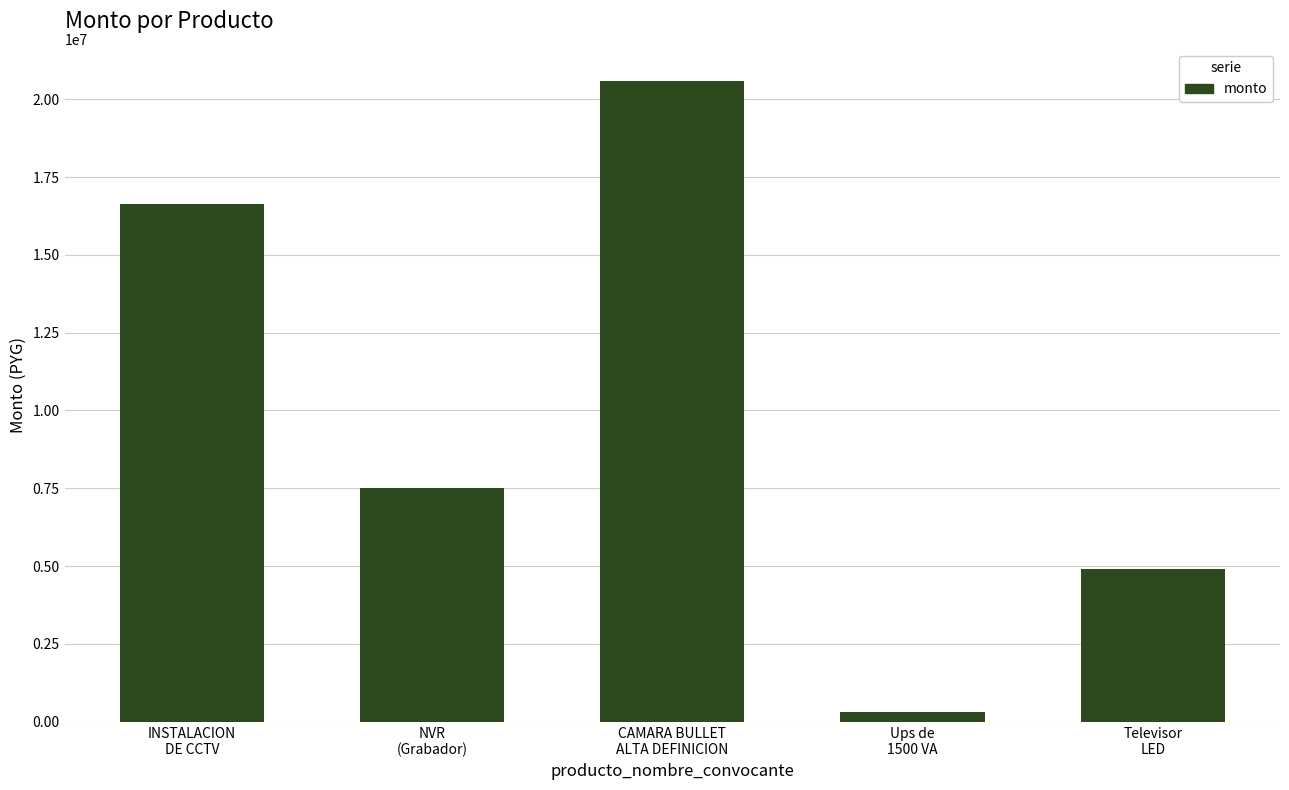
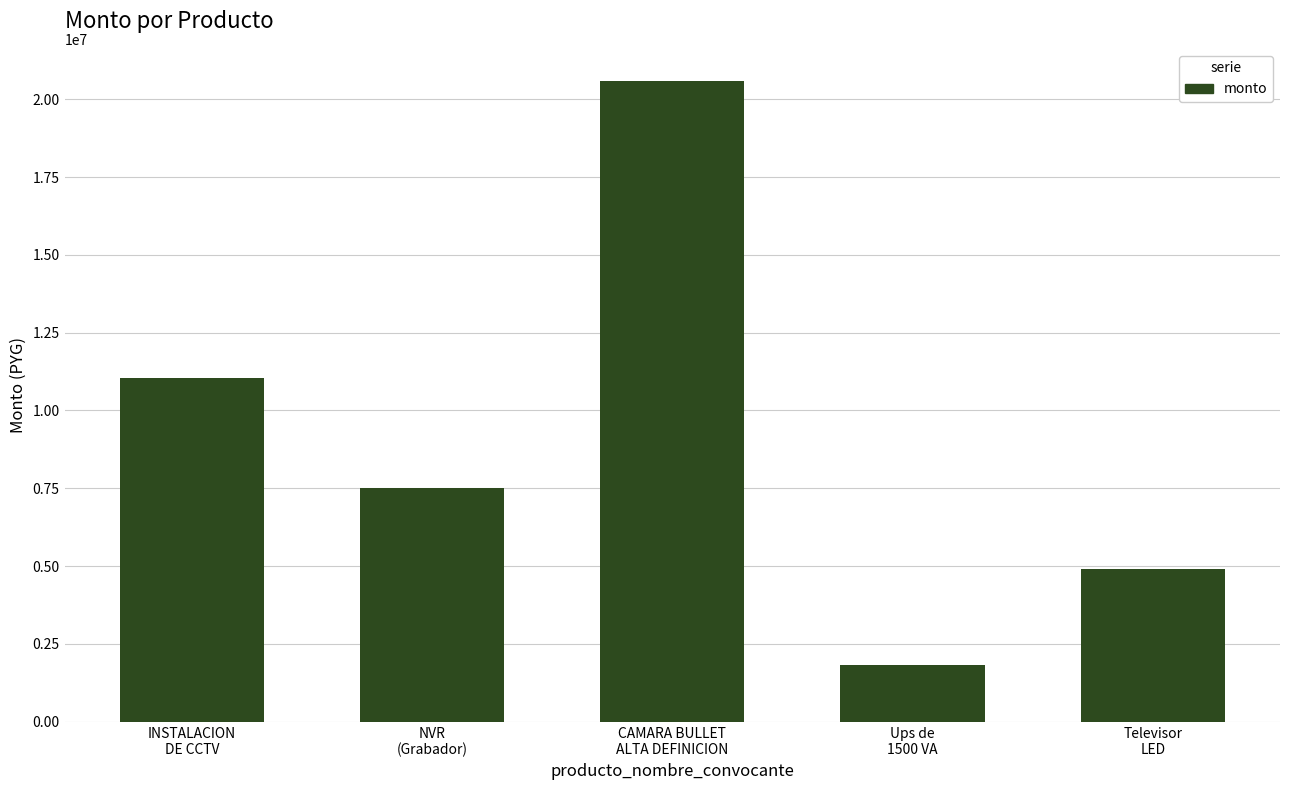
INSTALACION DE CCTV: 16600000 -> 11000000
Ups de 1500 VA: 300000 -> 1800000
